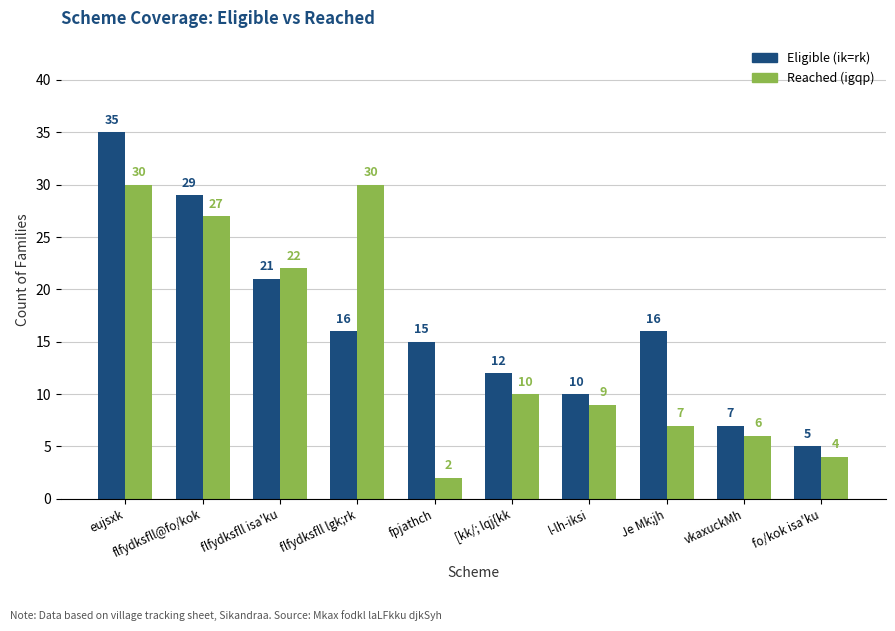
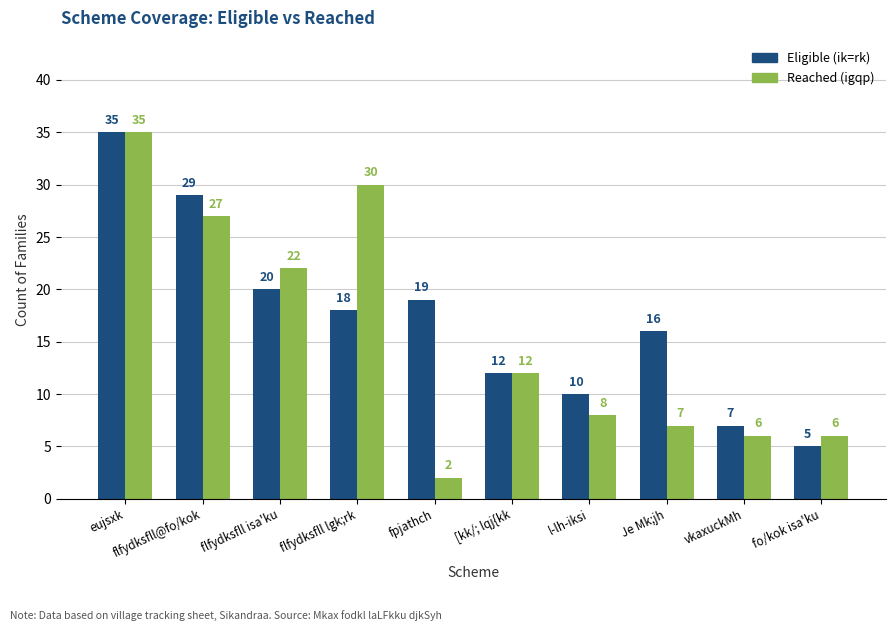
Reached (igqp), eujsxk: 30 -> 35
Eligible (ik=rk), flfydksfll isa'ku: 21 -> 20
Eligible (ik=rk), flfydksfll lgk;rk: 16 -> 18
Eligible (ik=rk), fpjathch: 15 -> 19
Reached (igqp), [kk/; lqj{kk: 10 -> 12
Reached (igqp), l-lh-iksi: 9 -> 8
Reached (igqp), fo/kok isa'ku: 4 -> 6
